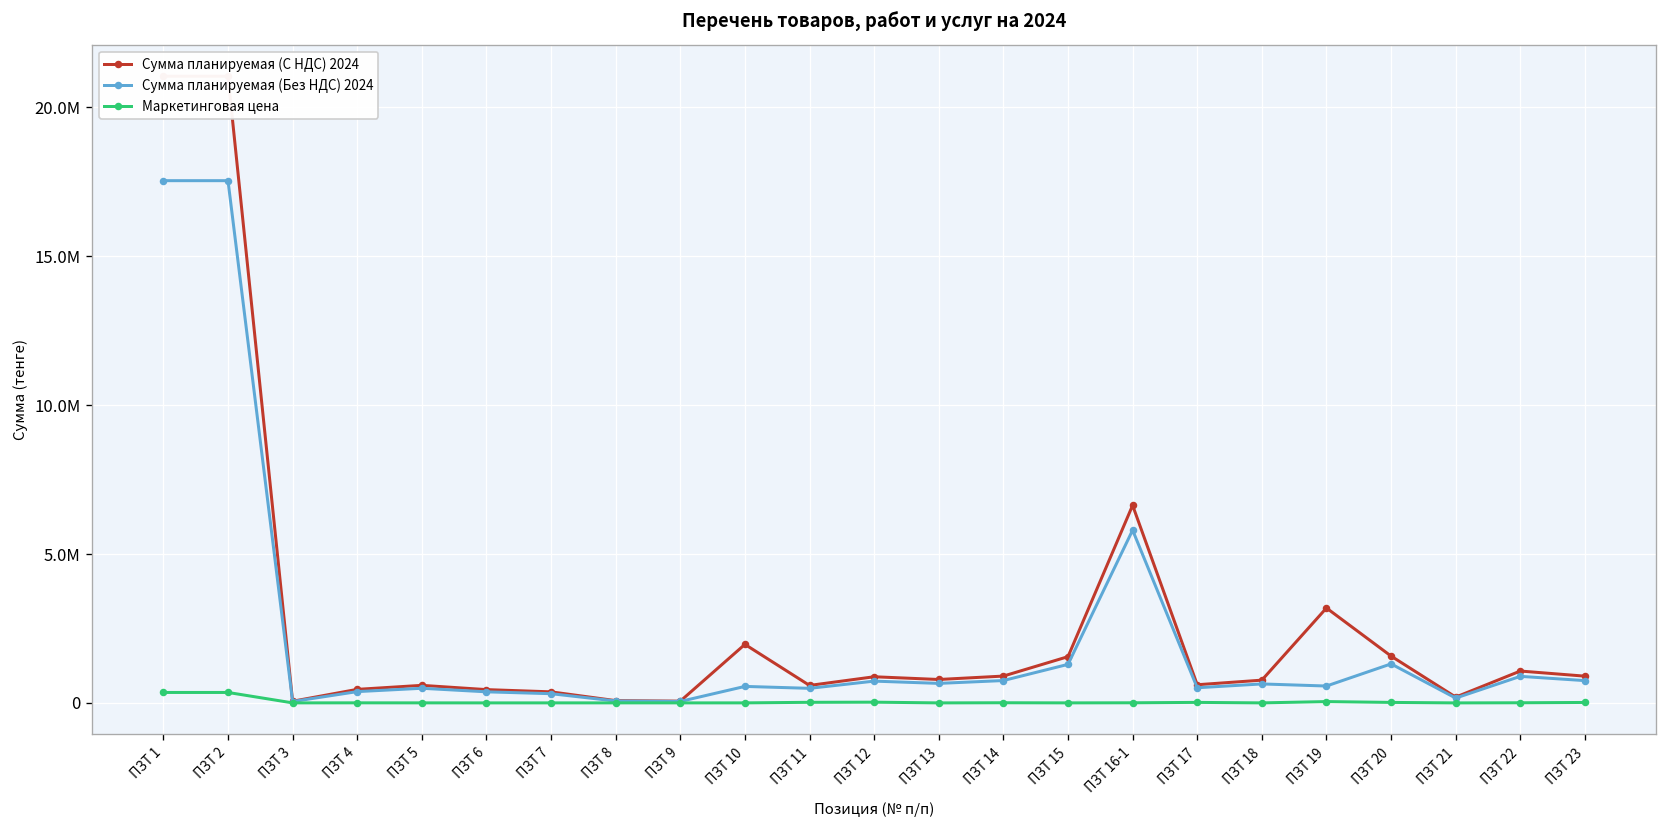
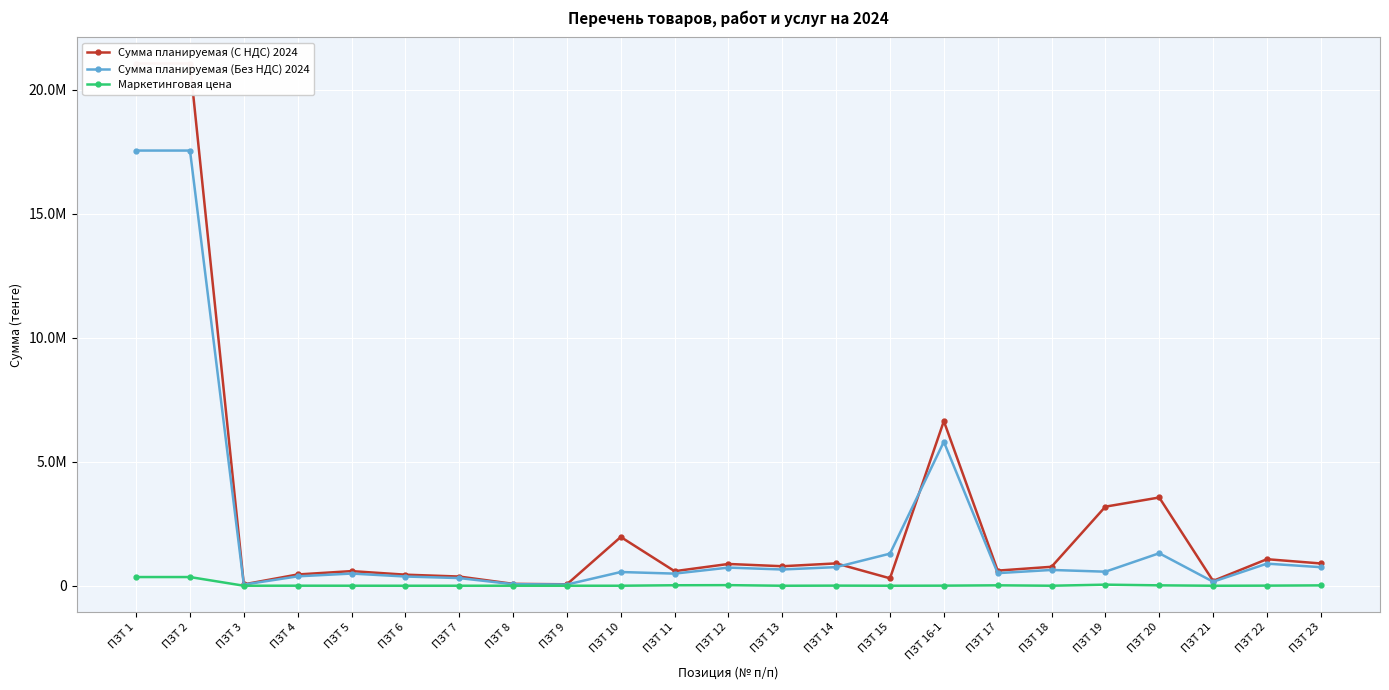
Сумма планируемая (С НДС) 2024, ПЗТ 15: 1600000 -> 300000
Сумма планируемая (С НДС) 2024, ПЗТ 20: 1600000 -> 3600000
